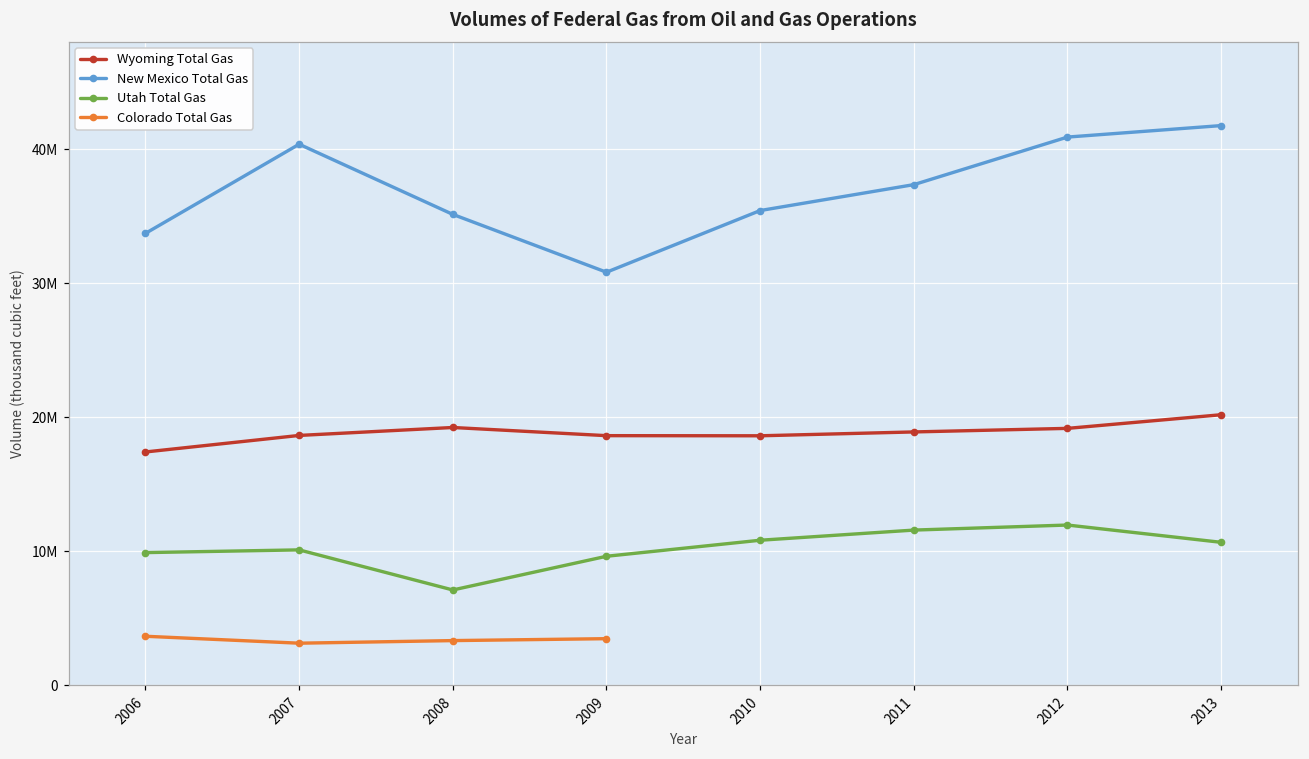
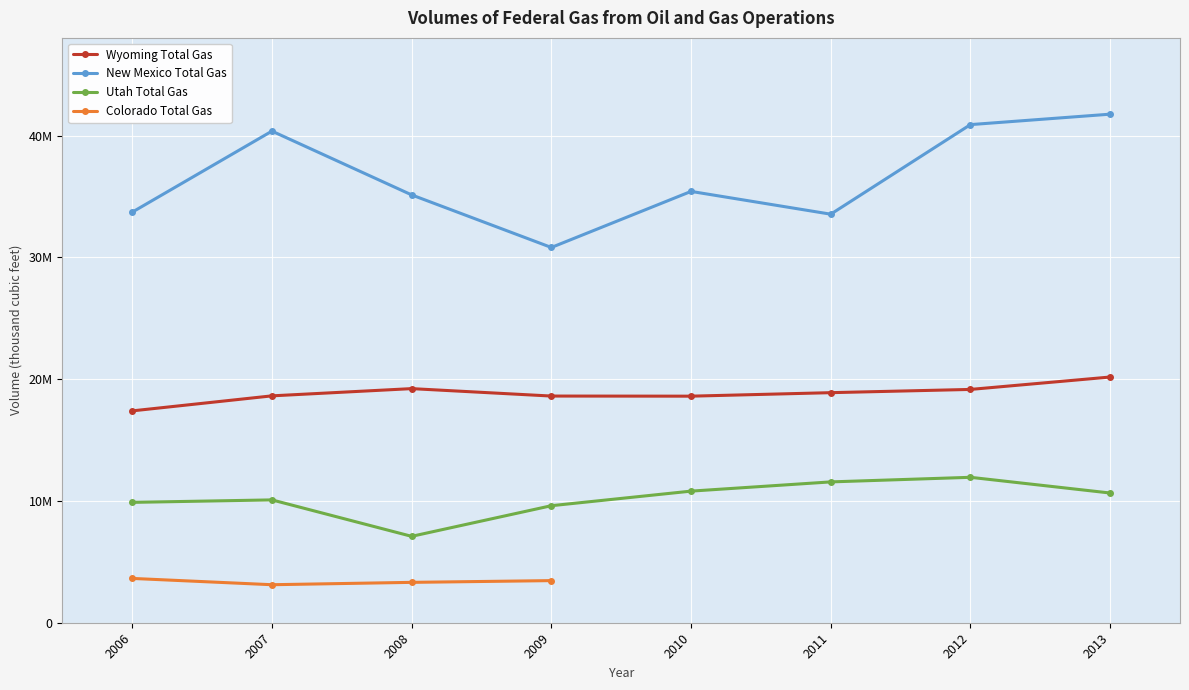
New Mexico Total Gas, 2011: 37400000 -> 33600000
